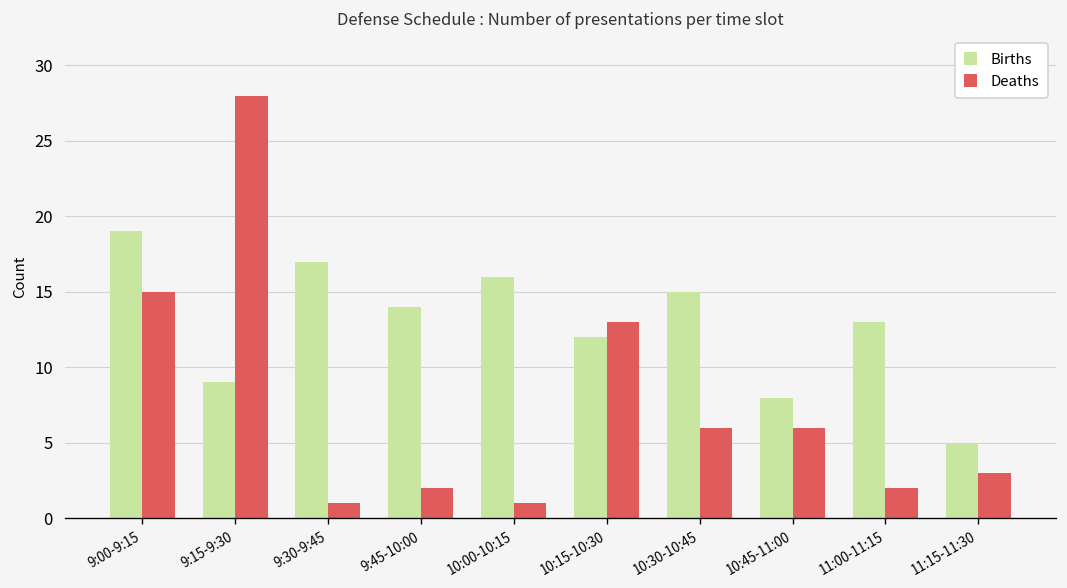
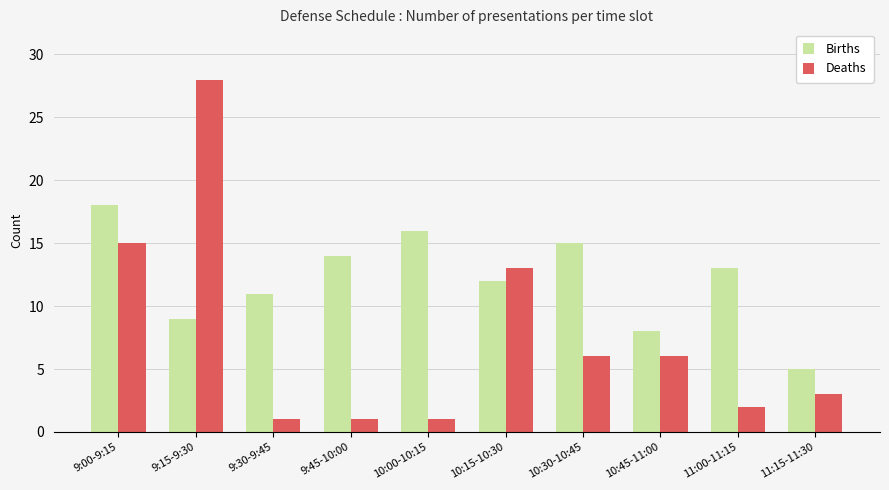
Births, 9:00-9:15: 19 -> 18
Births, 9:30-9:45: 17 -> 11
Deaths, 9:45-10:00: 2 -> 1
